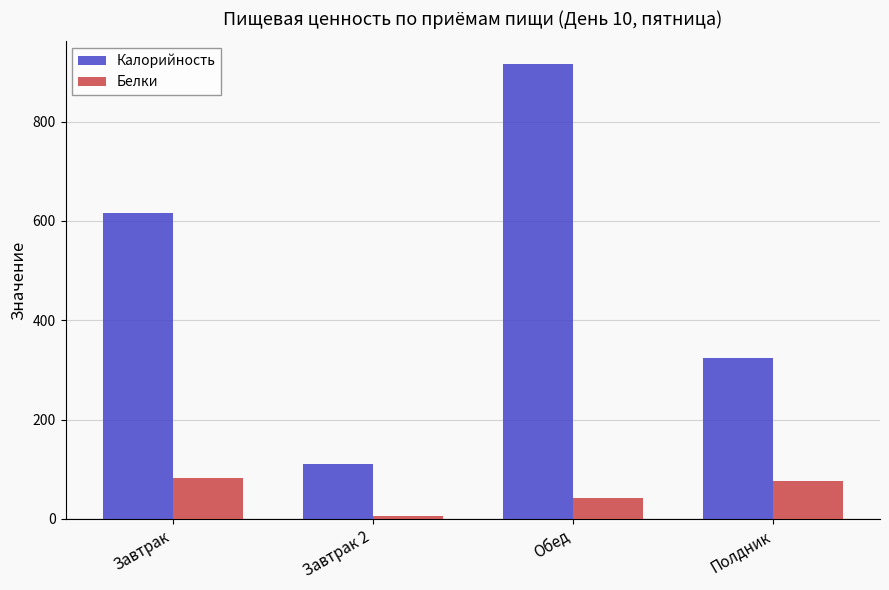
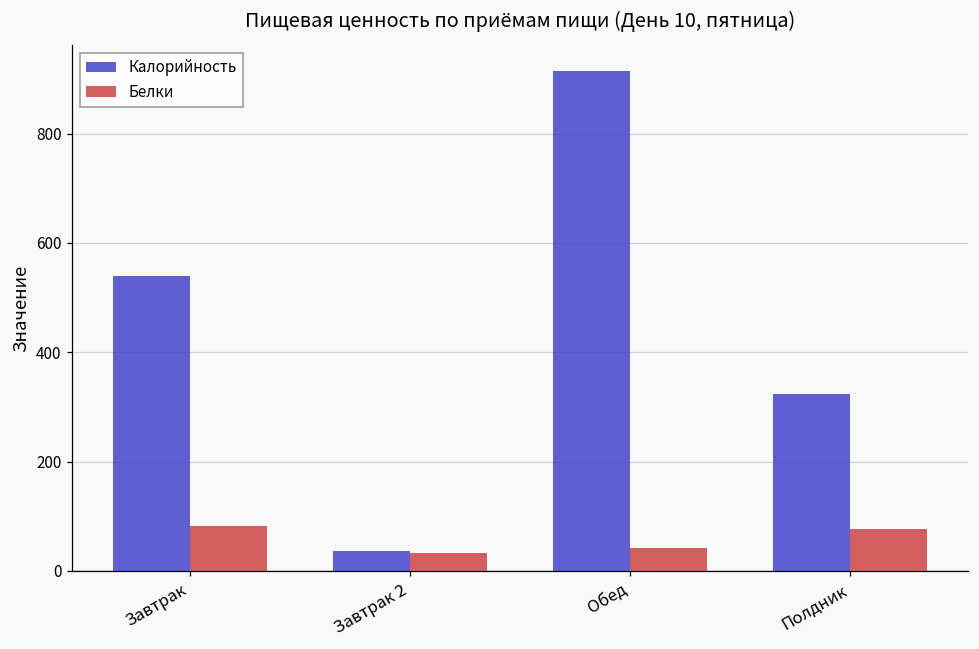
Калорийность, Завтрак: 620 -> 540
Калорийность, Завтрак 2: 110 -> 40
Белки, Завтрак 2: 10 -> 30
